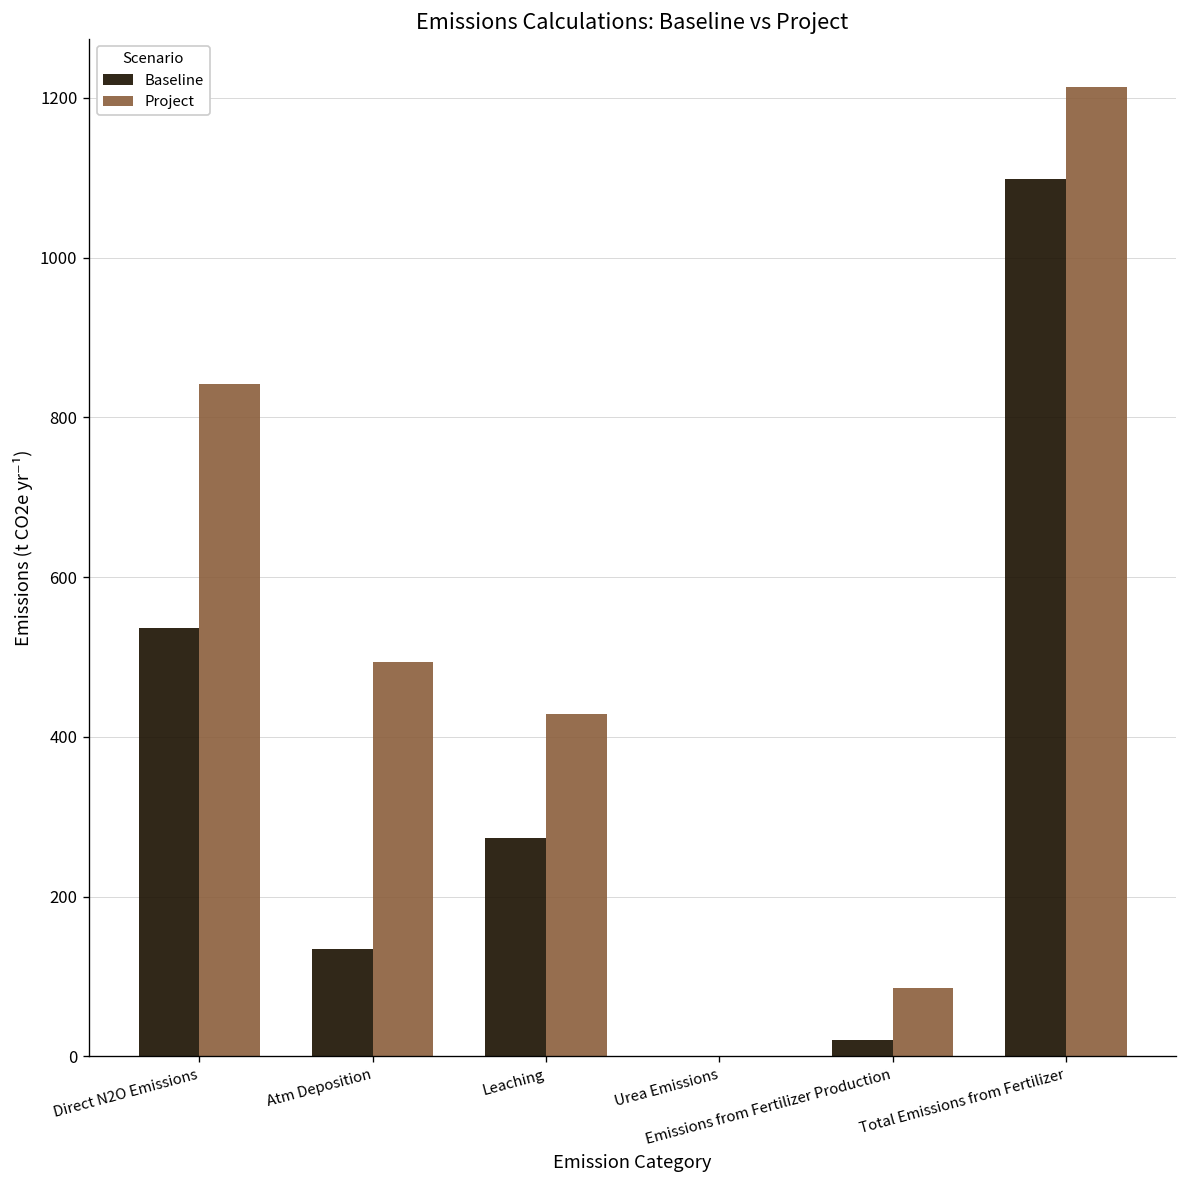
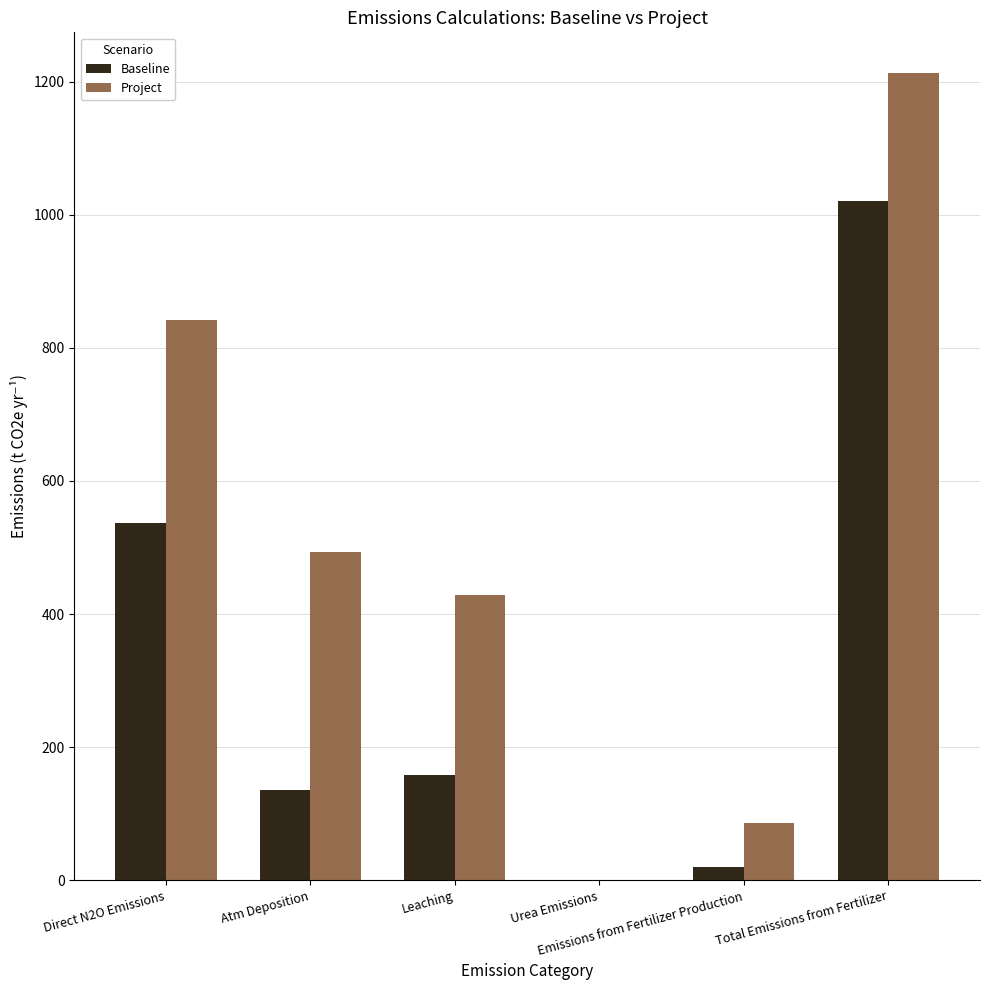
Baseline, Leaching: 270 -> 160
Baseline, Total Emissions from Fertilizer: 1100 -> 1020
